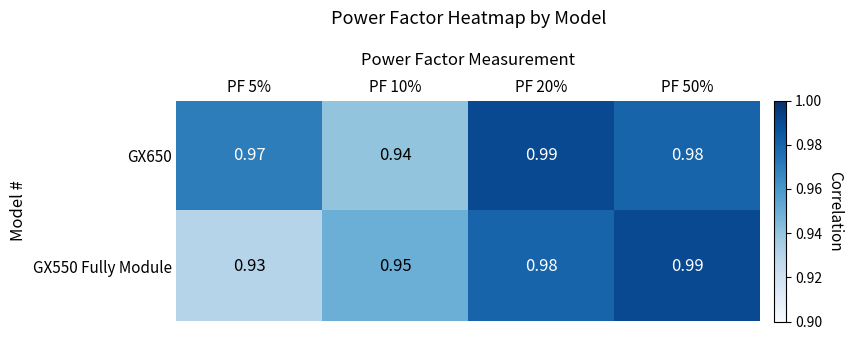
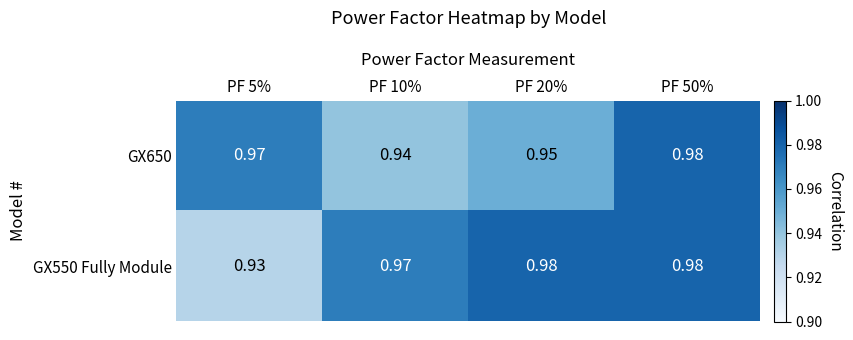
GX650, PF 20%: 0.99 -> 0.95
GX550 Fully Module, PF 10%: 0.95 -> 0.97
GX550 Fully Module, PF 50%: 0.99 -> 0.98
